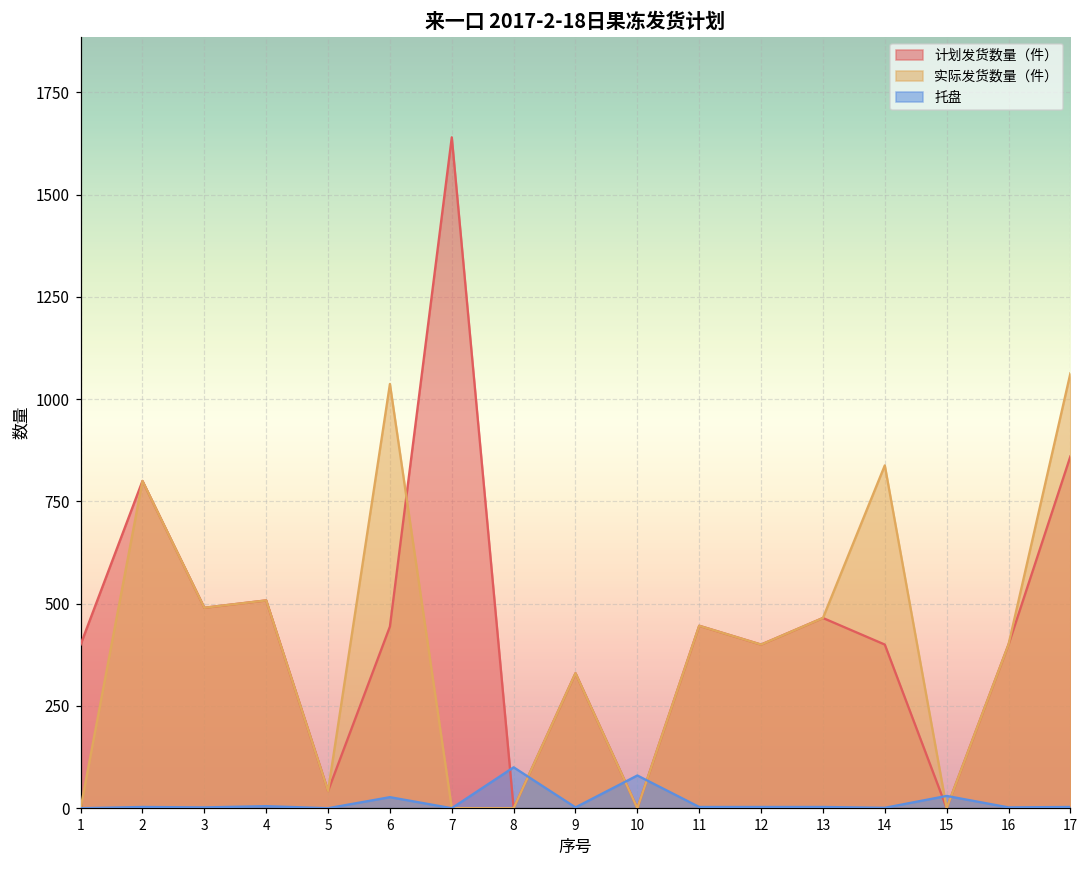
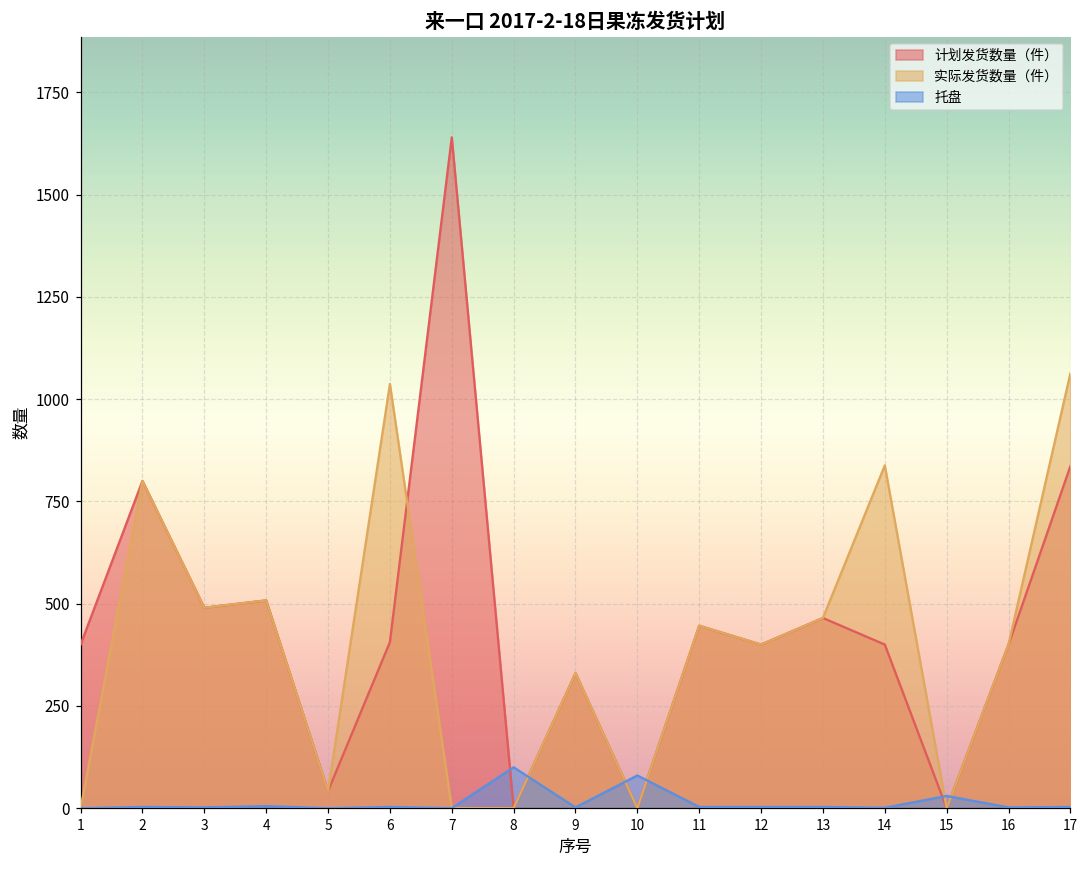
计划发货数量（件）, 6: 440 -> 410
托盘, 6: 30 -> 0
计划发货数量（件）, 17: 860 -> 840
